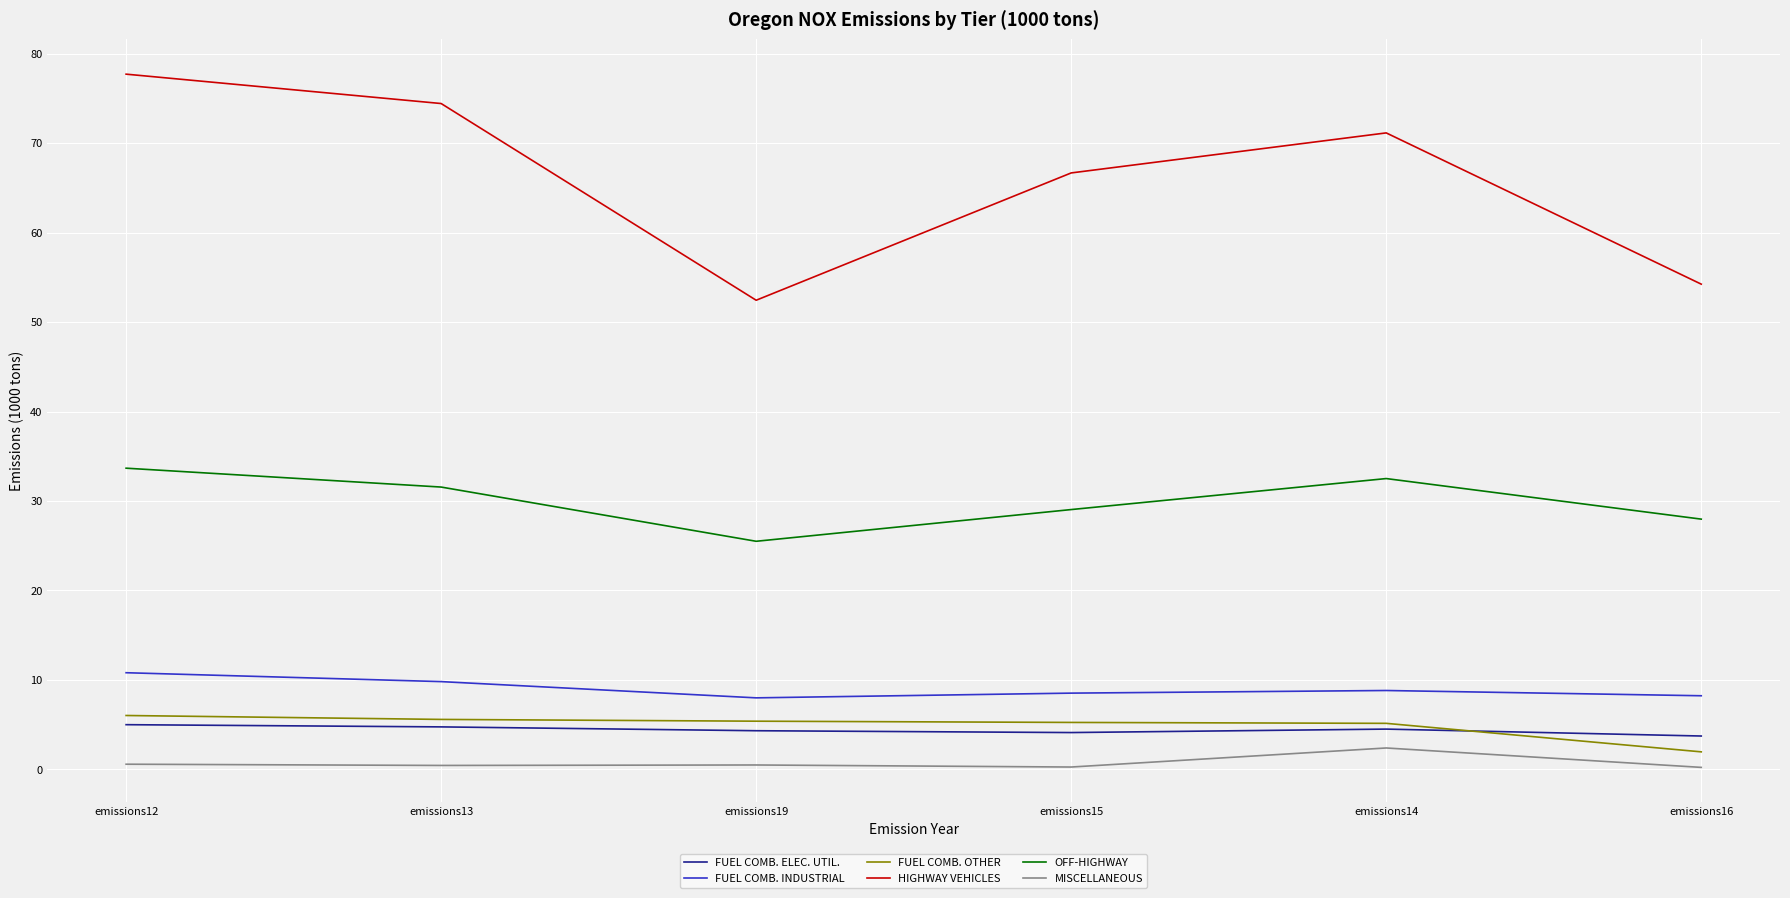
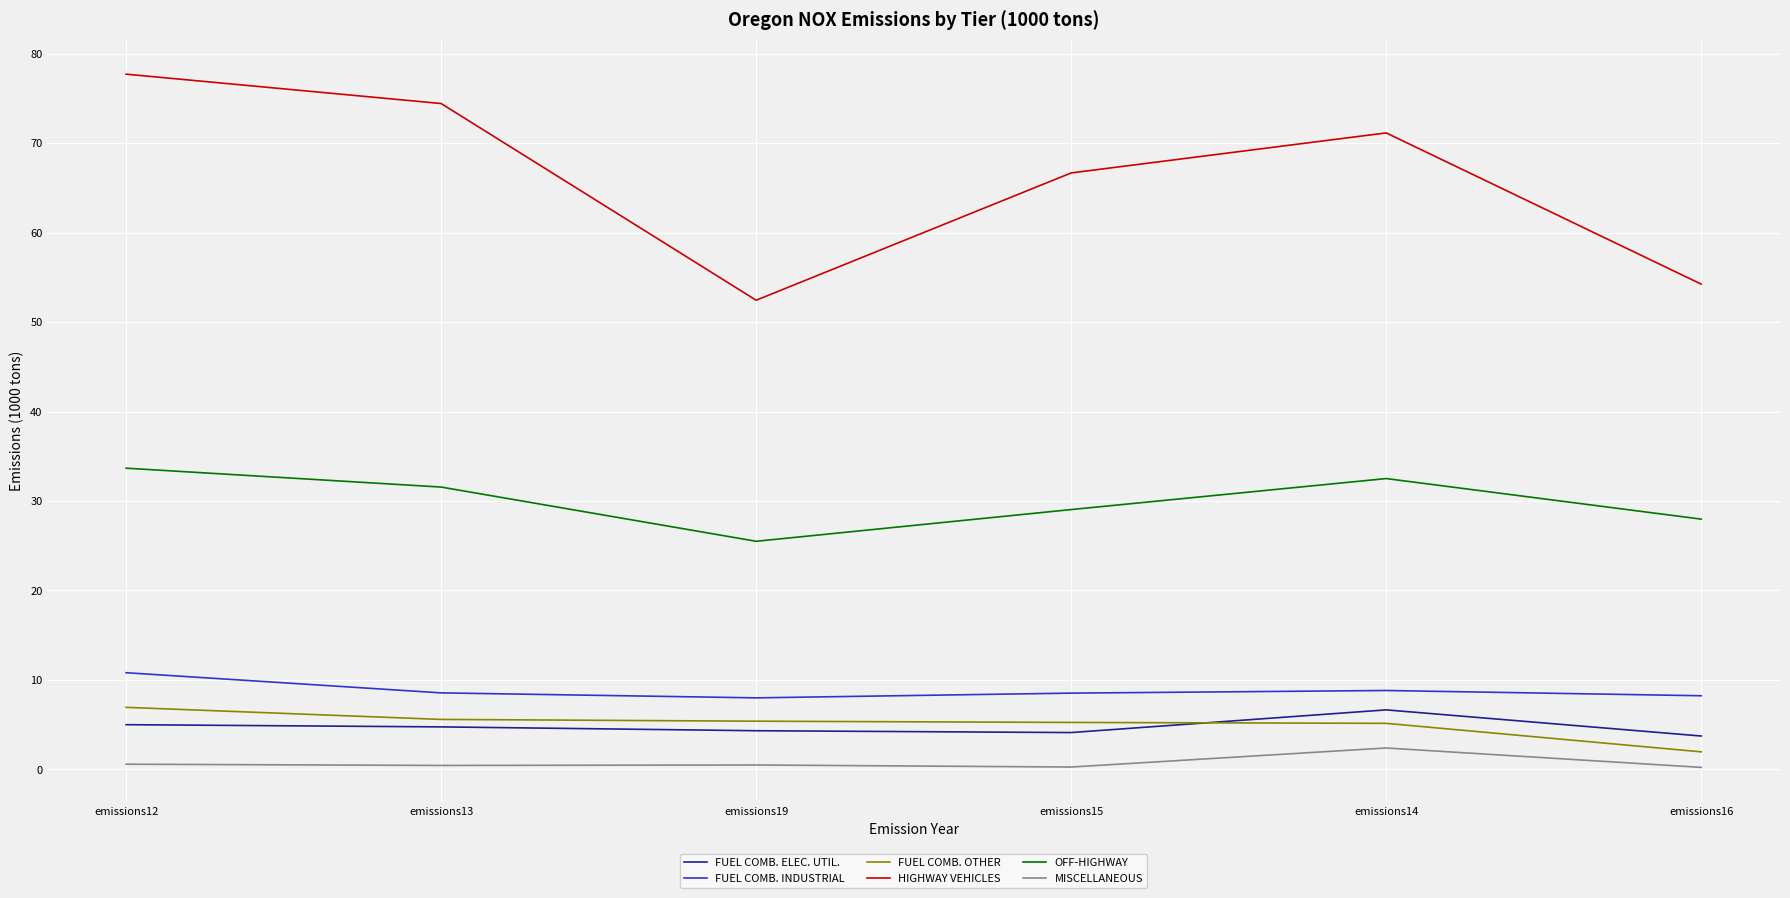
FUEL COMB. OTHER, emissions12: 6 -> 7
FUEL COMB. INDUSTRIAL, emissions13: 10 -> 9
FUEL COMB. ELEC. UTIL., emissions14: 5 -> 7
